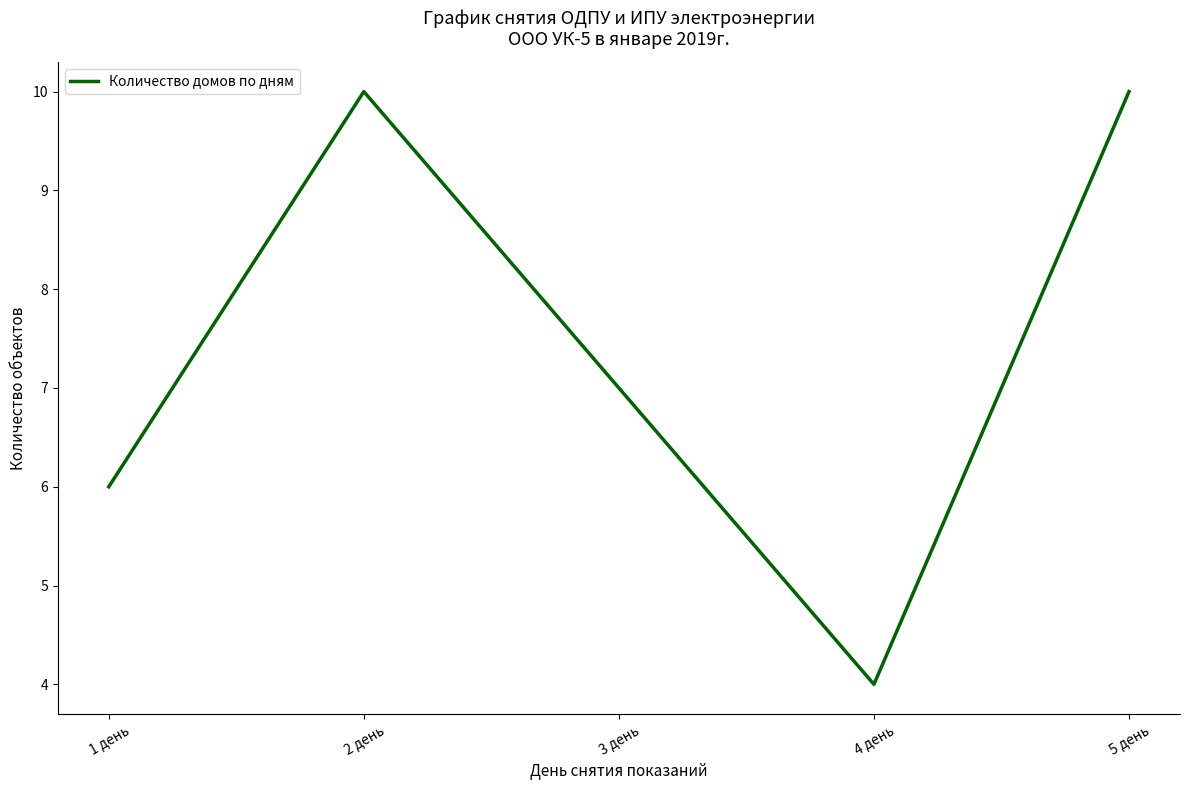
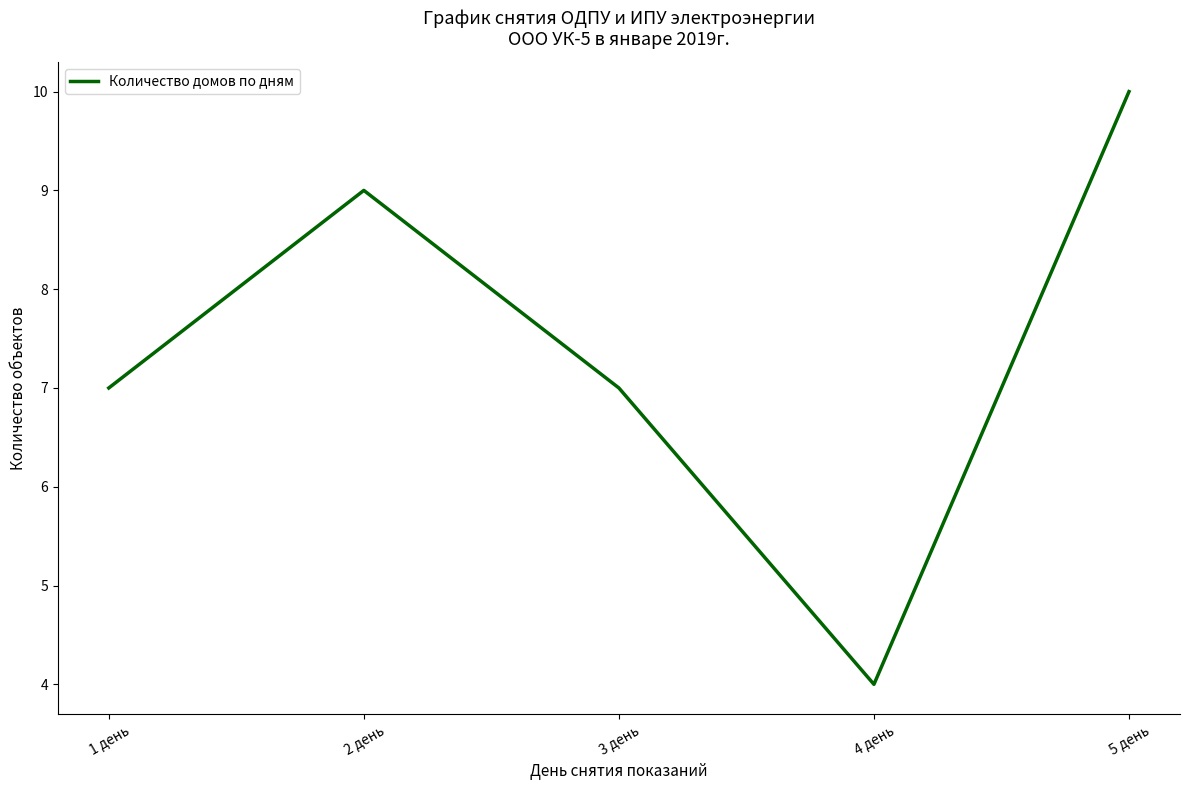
1 день: 6 -> 7
2 день: 10 -> 9
